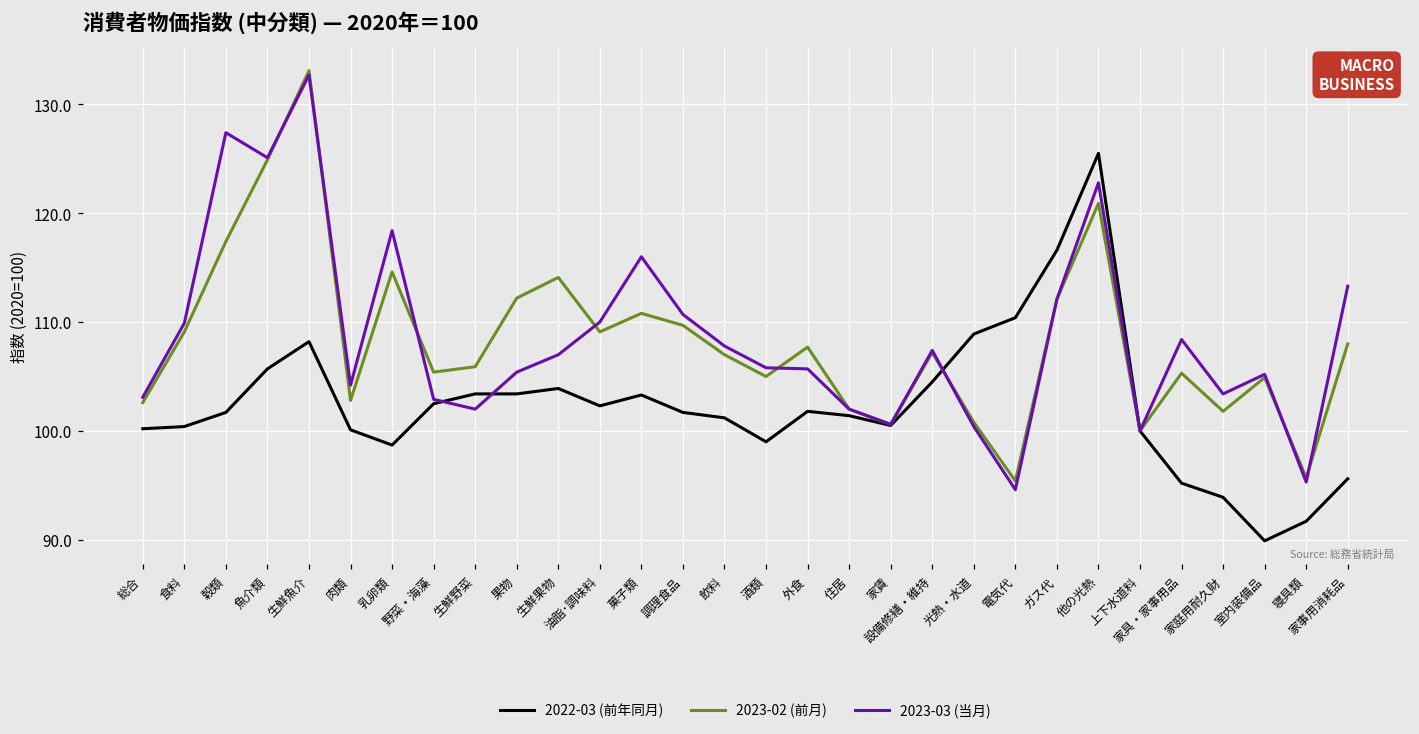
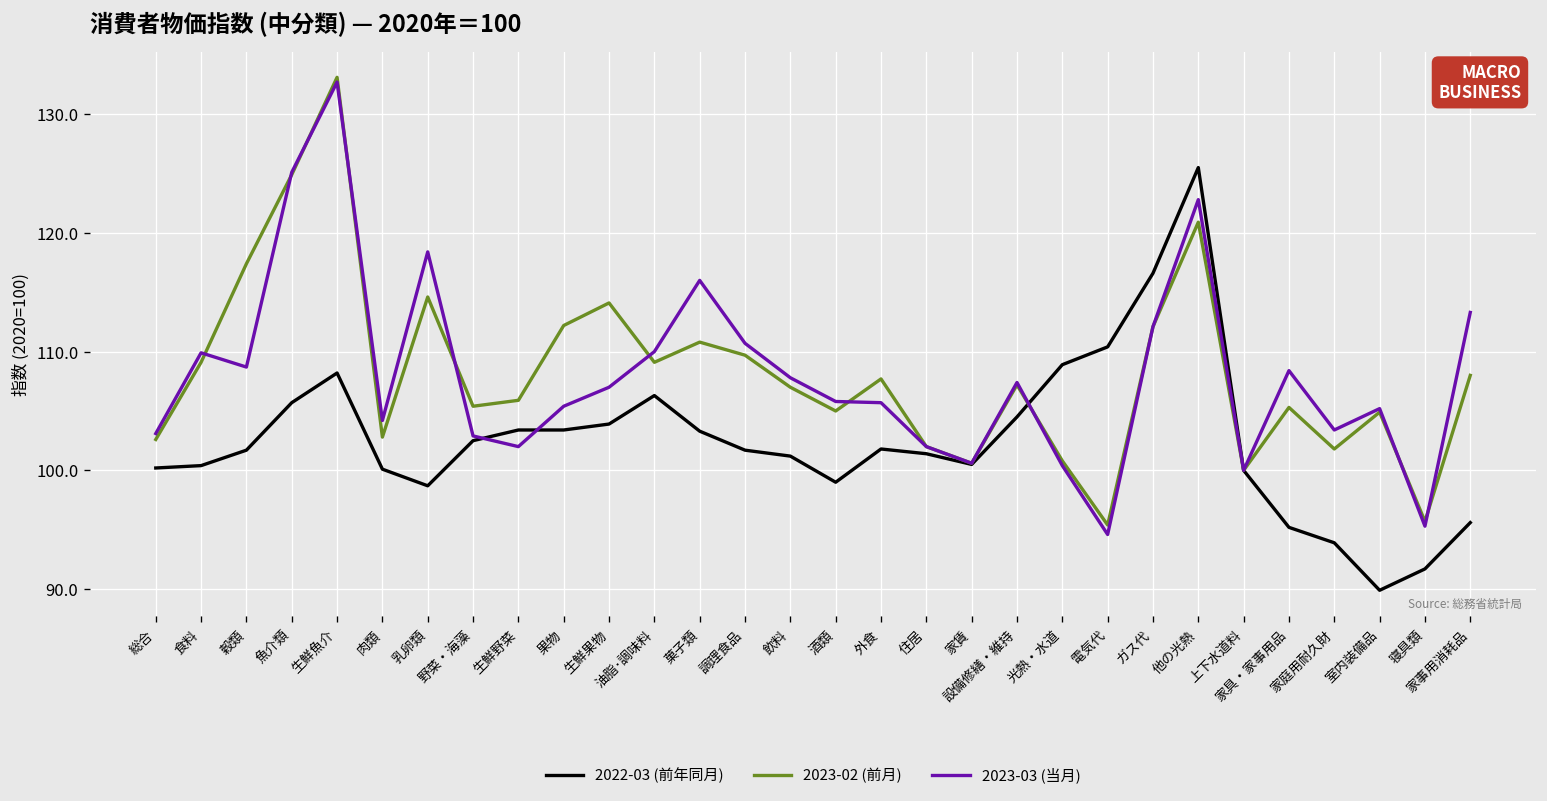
2023-03 (当月), 穀類: 127 -> 109
2022-03 (前年同月), 油脂･調味料: 102 -> 106
